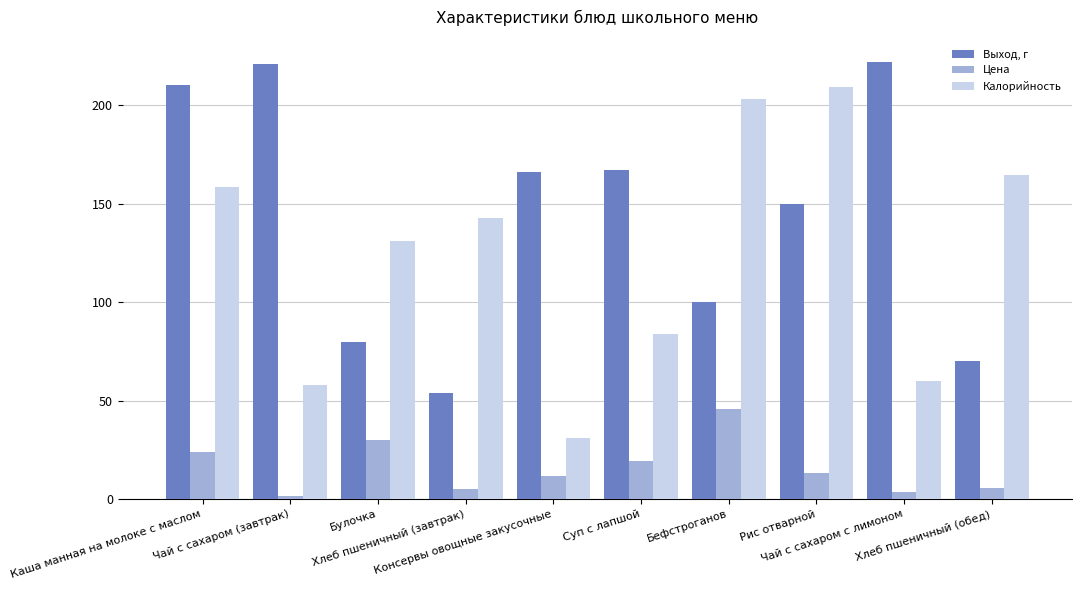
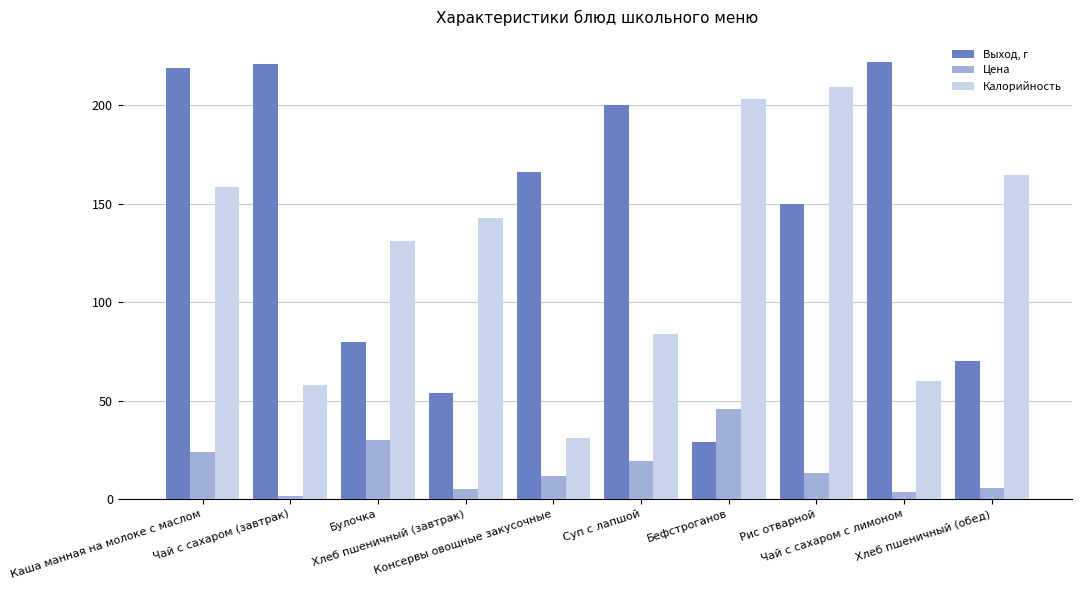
Выход, г, Каша манная на молоке с маслом: 210 -> 219
Выход, г, Суп с лапшой: 167 -> 200
Выход, г, Бефстроганов: 100 -> 29
